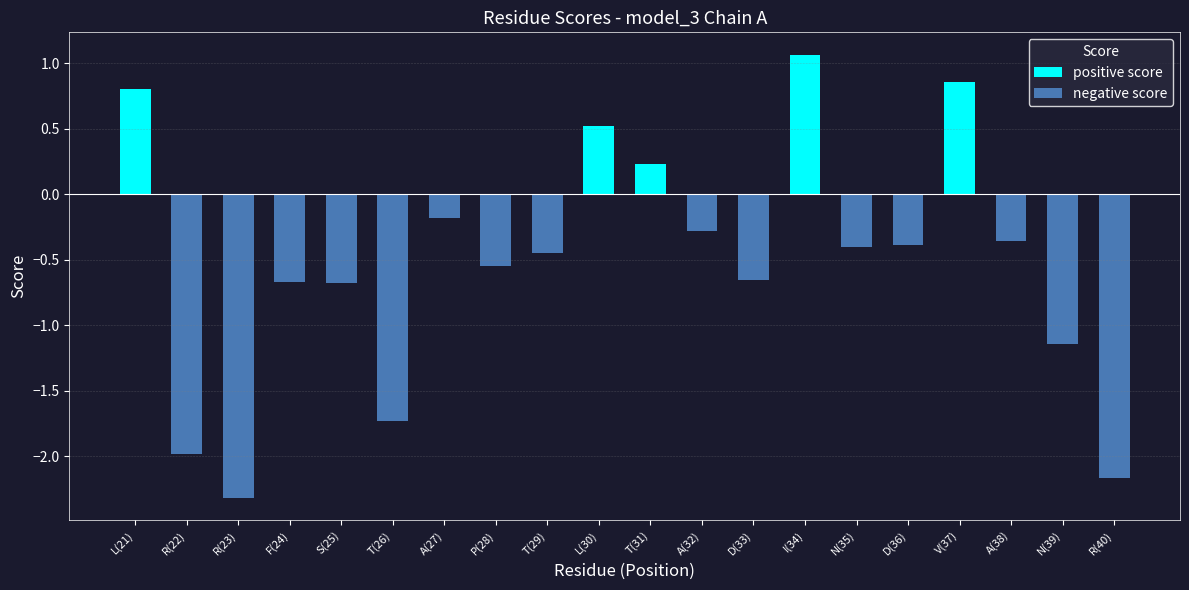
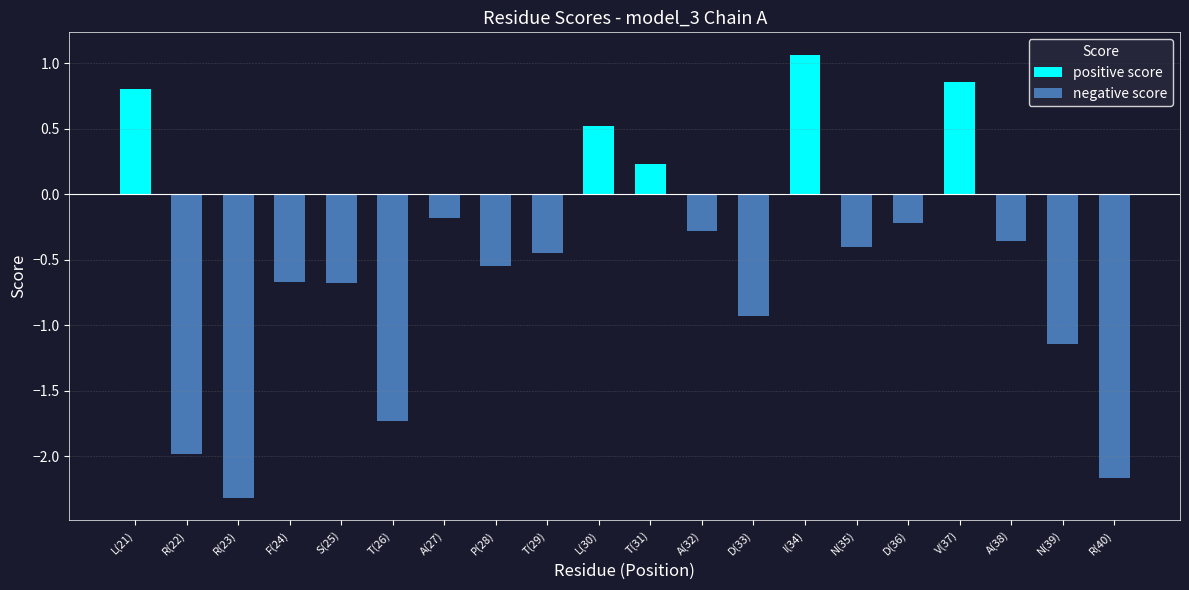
D(33): -0.66 -> -0.93
D(36): -0.39 -> -0.22
